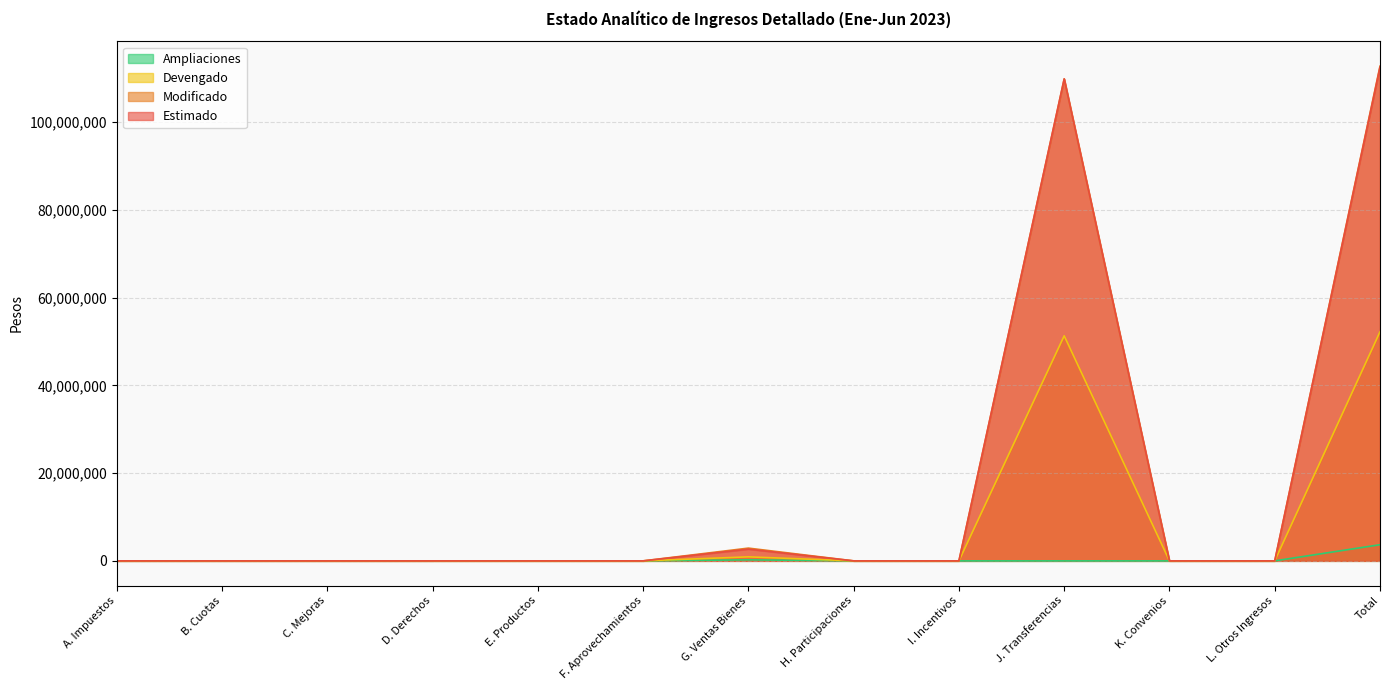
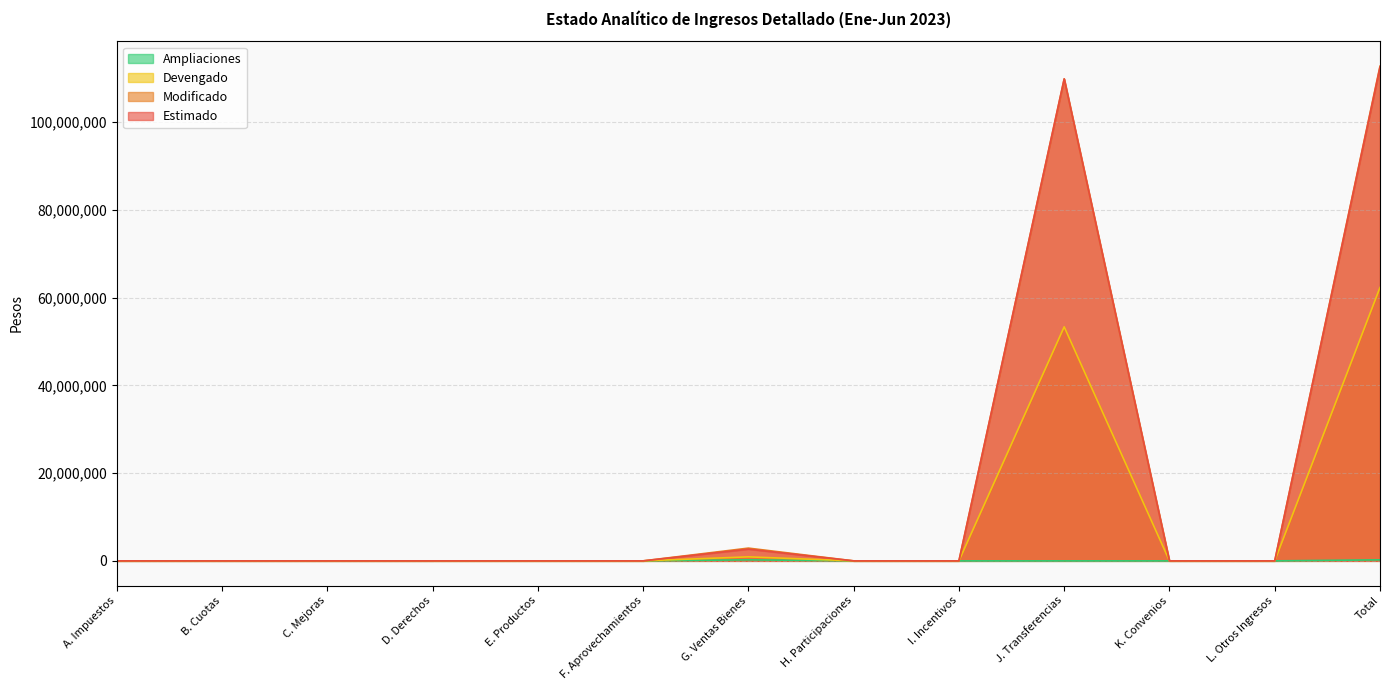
Devengado, J. Transferencias: 51,000,000 -> 53,000,000
Ampliaciones, Total: 4,000,000 -> 0
Devengado, Total: 52,000,000 -> 62,000,000
